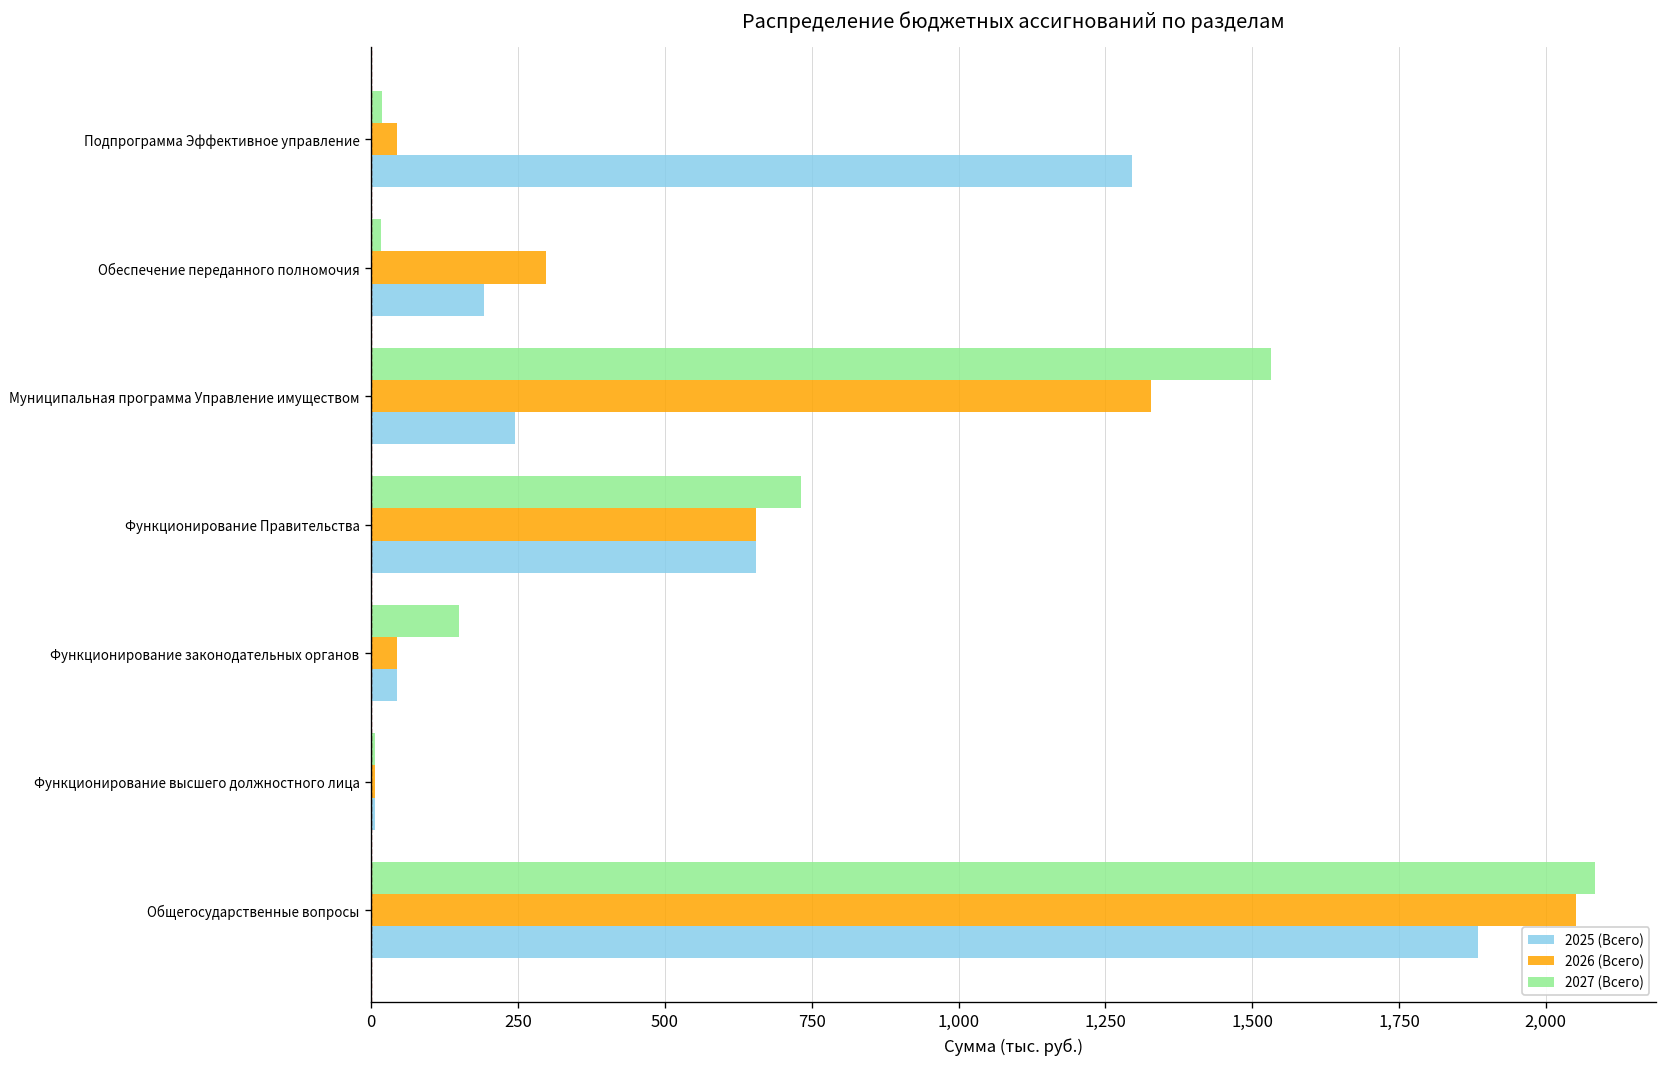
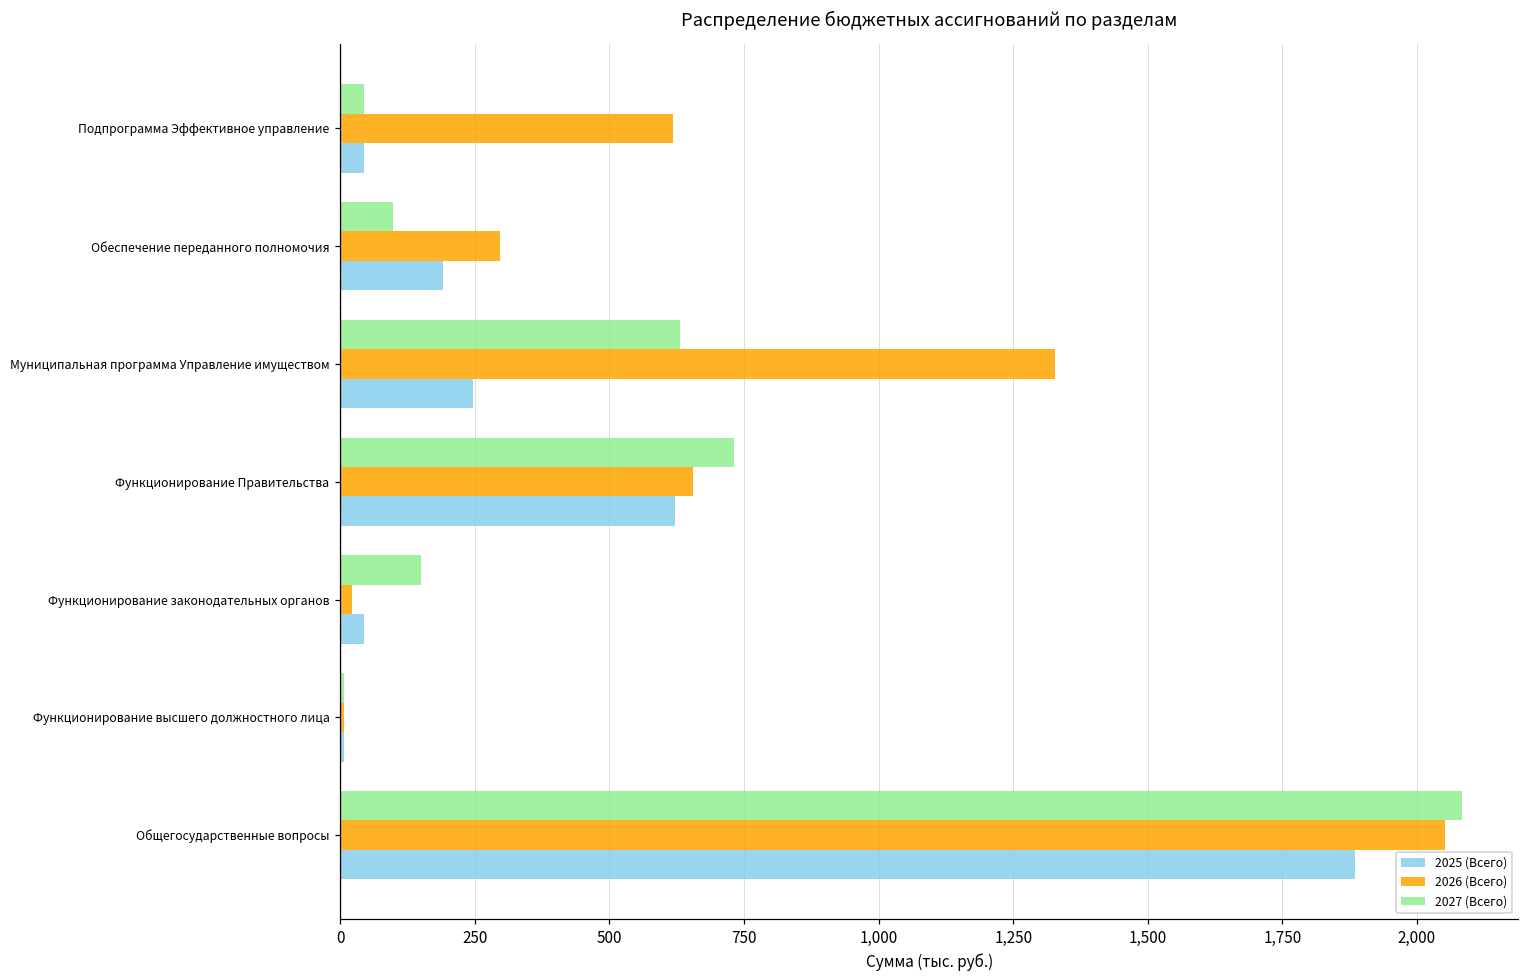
2027 (Всего), Подпрограмма Эффективное управление: 20 -> 40
2026 (Всего), Подпрограмма Эффективное управление: 40 -> 620
2025 (Всего), Подпрограмма Эффективное управление: 1,300 -> 40
2027 (Всего), Обеспечение переданного полномочия: 20 -> 100
2027 (Всего), Муниципальная программа Управление имуществом: 1,530 -> 630
2025 (Всего), Функционирование Правительства: 660 -> 620
2026 (Всего), Функционирование законодательных органов: 40 -> 20
